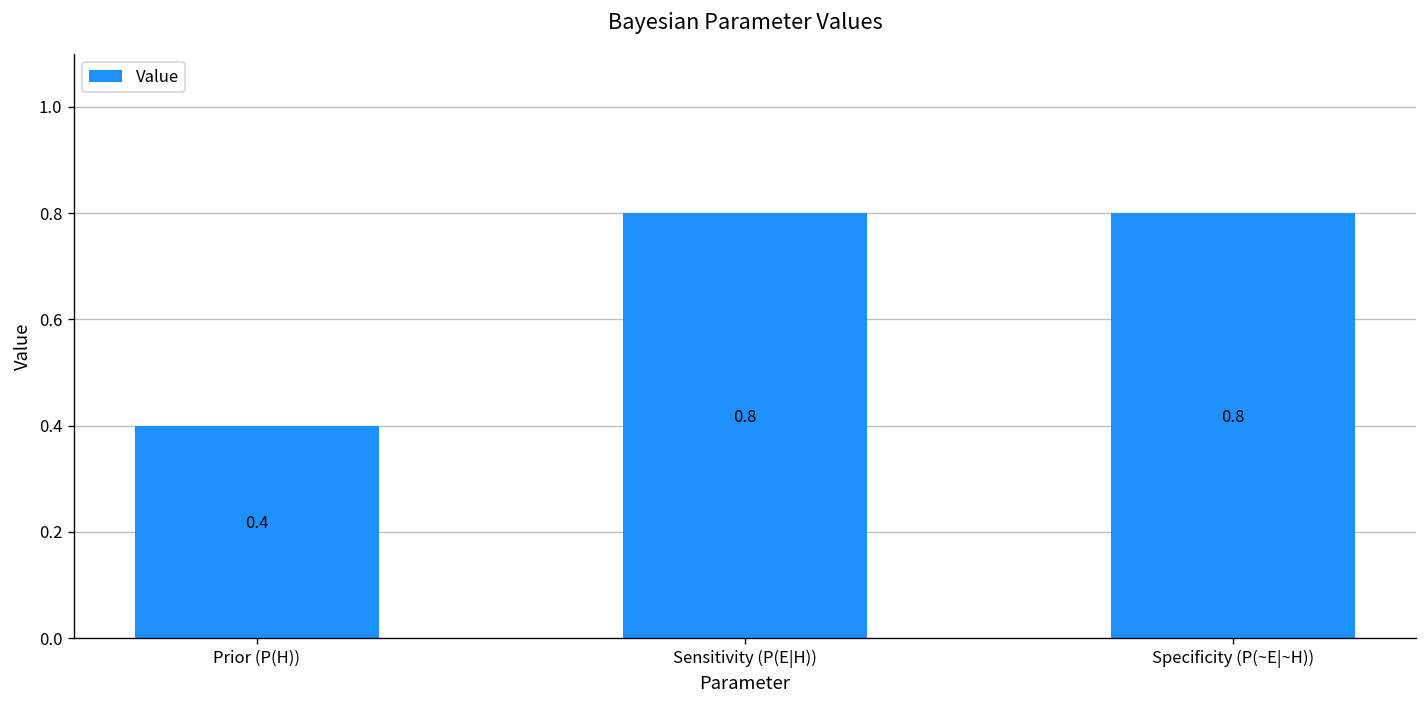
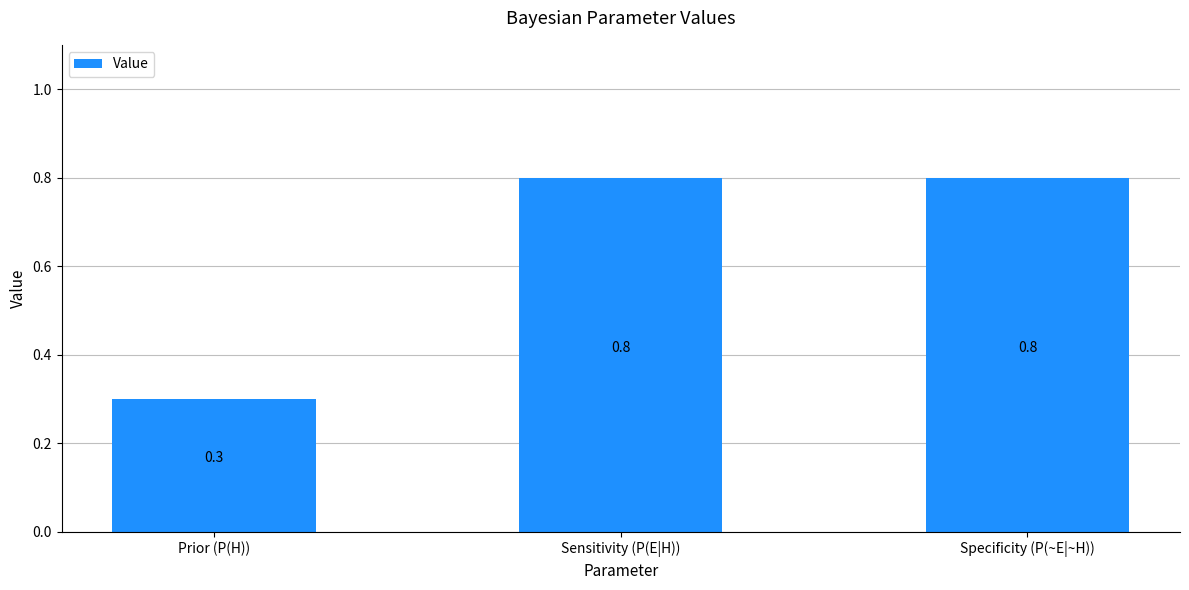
Prior (P(H)): 0.4 -> 0.3
